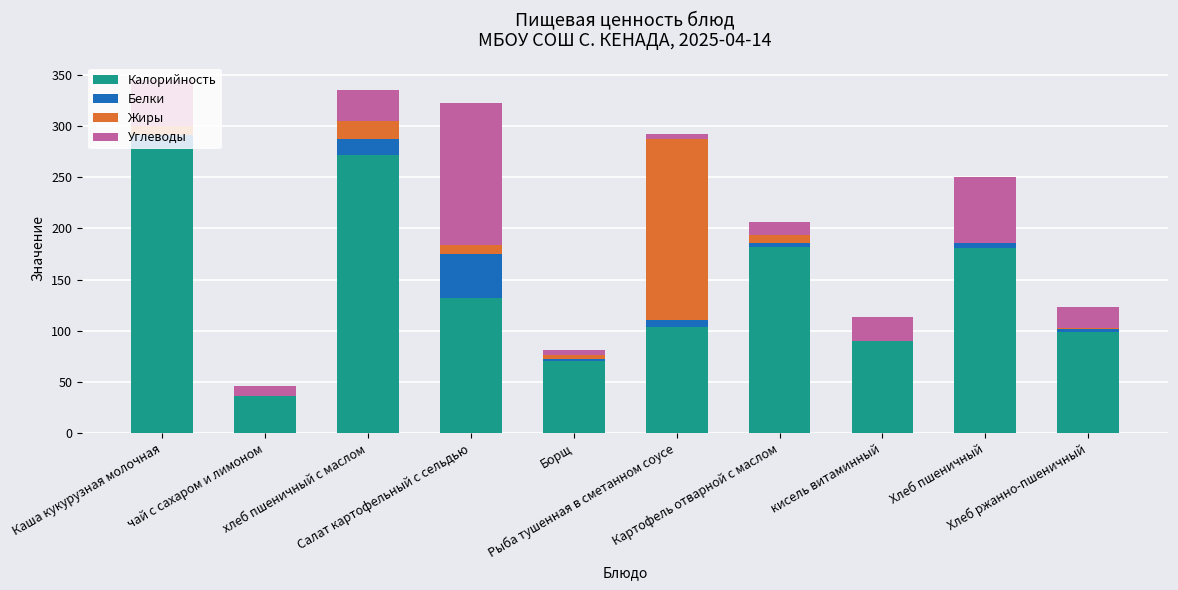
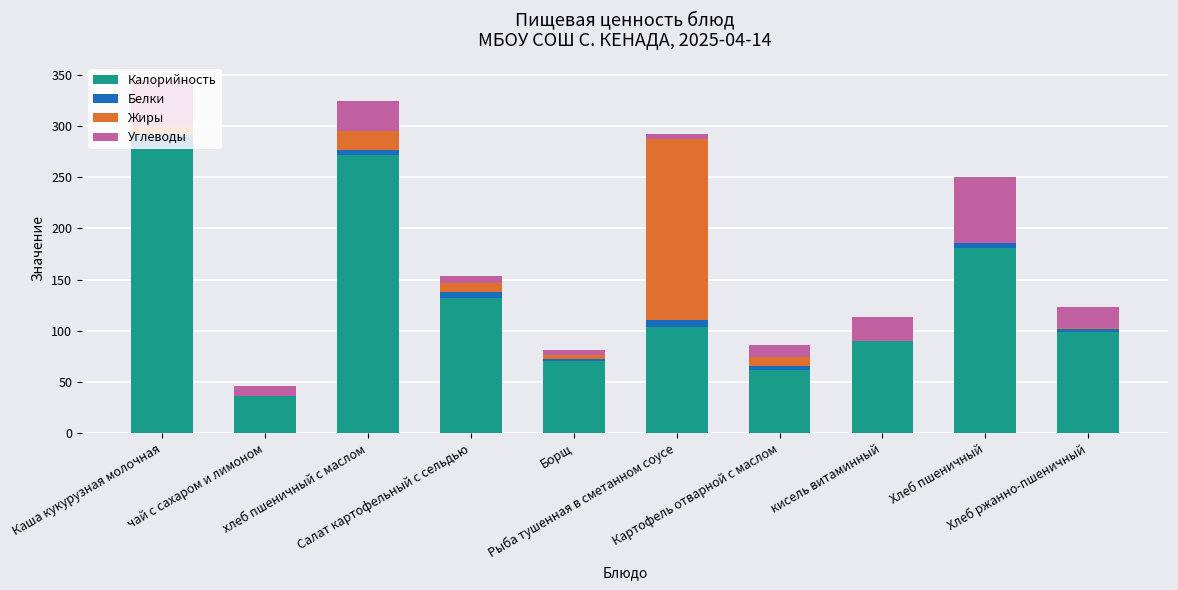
Белки, хлеб пшеничный с маслом: 15 -> 5
Белки, Салат картофельный с сельдью: 43 -> 6
Углеводы, Салат картофельный с сельдью: 139 -> 7
Калорийность, Картофель отварной с маслом: 182 -> 62
